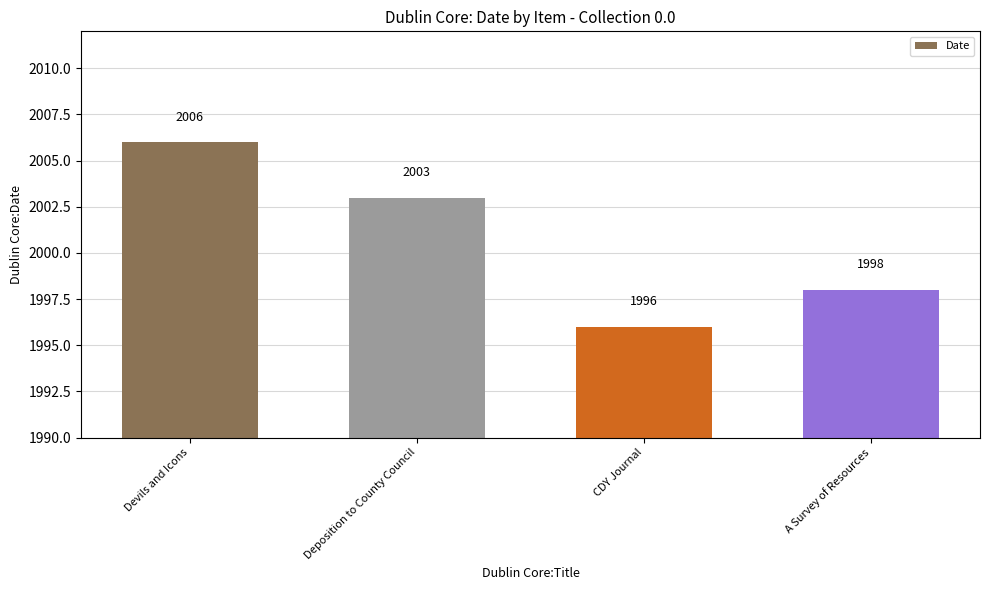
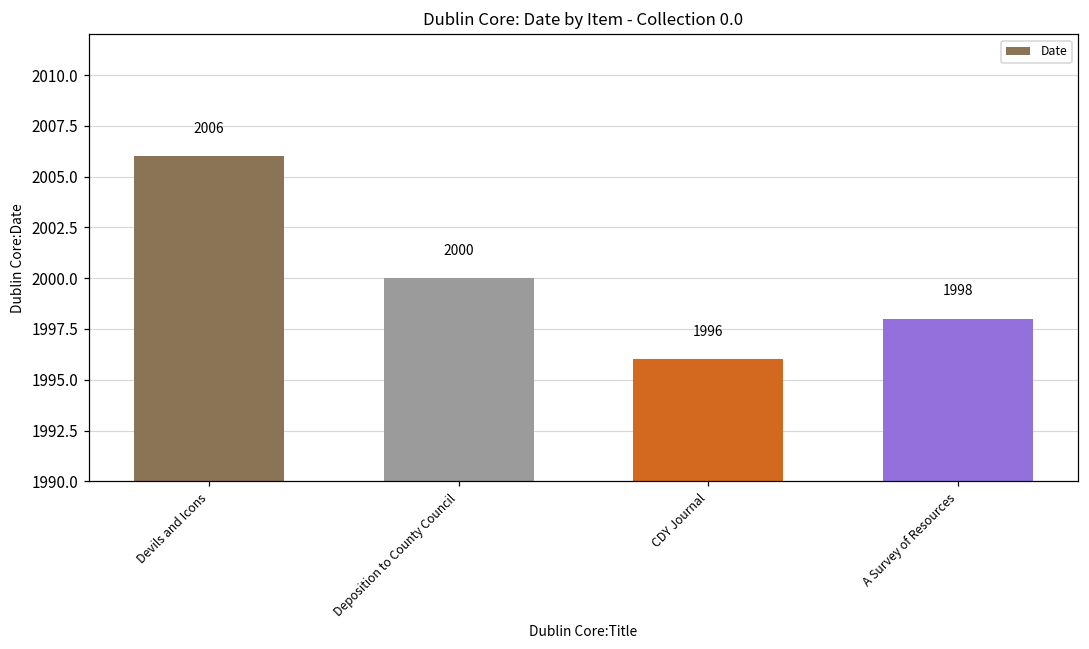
Deposition to County Council: 2003 -> 2000
